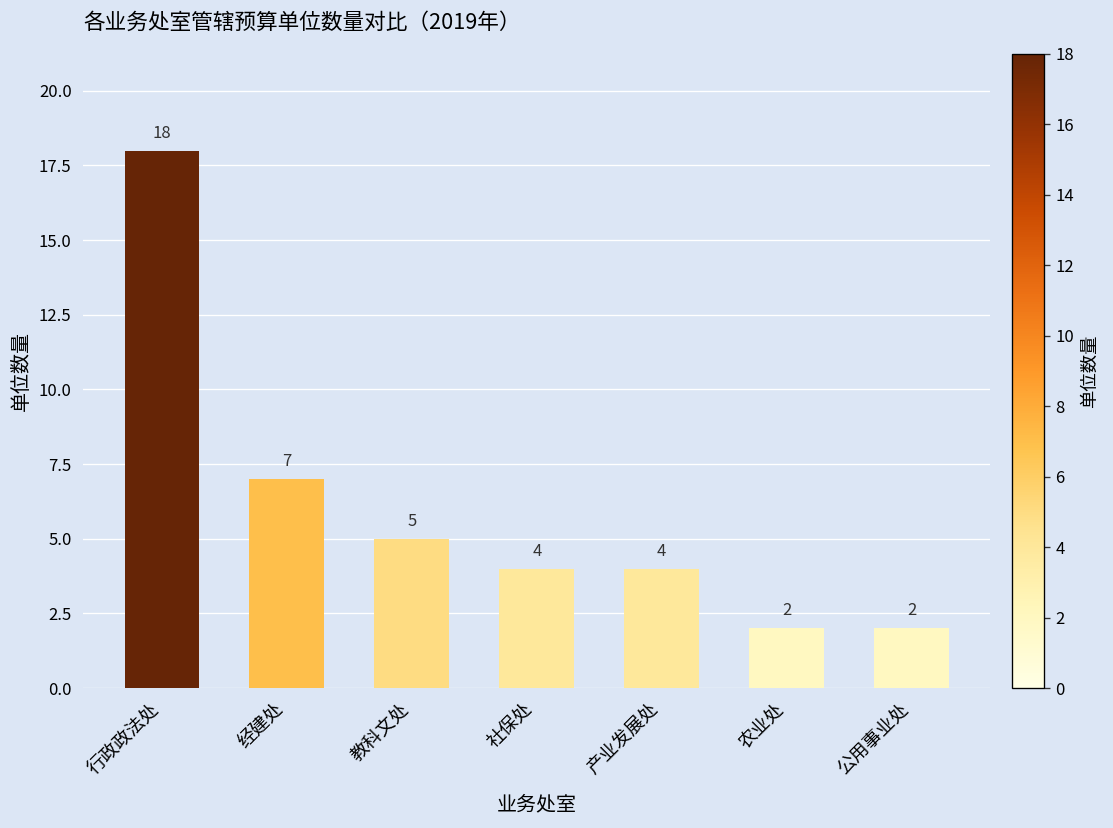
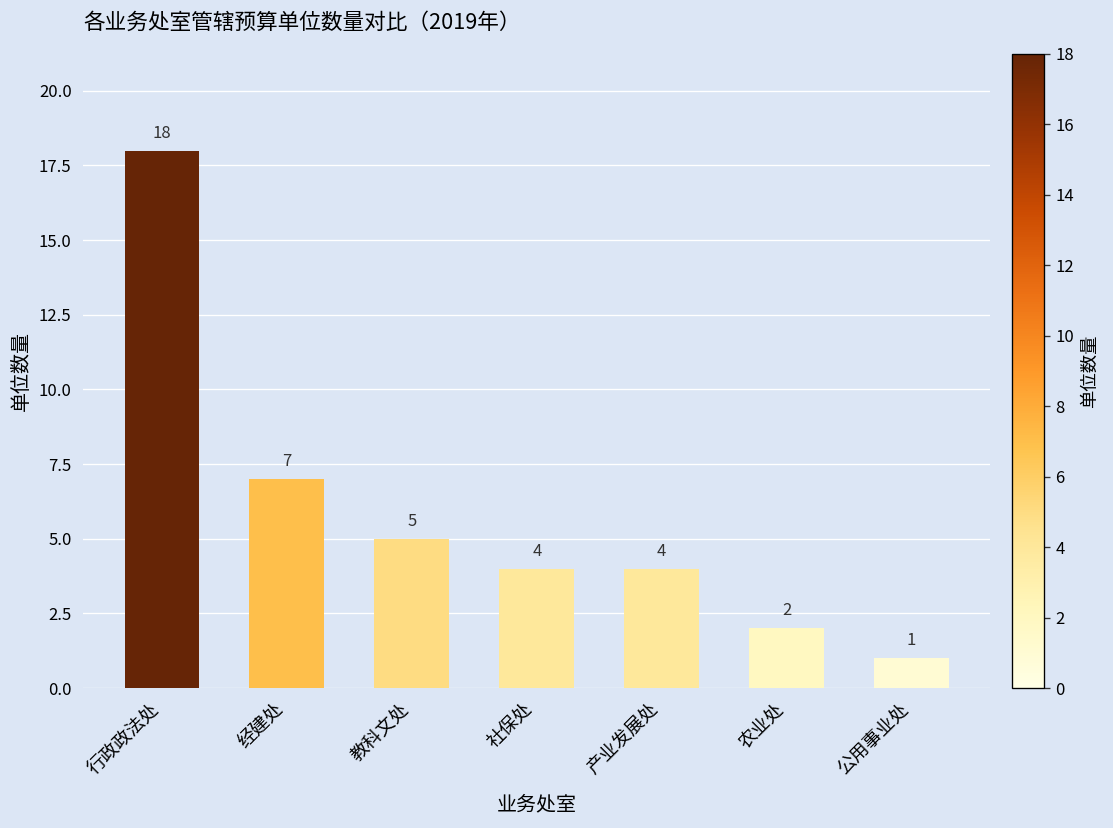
公用事业处: 2 -> 1
